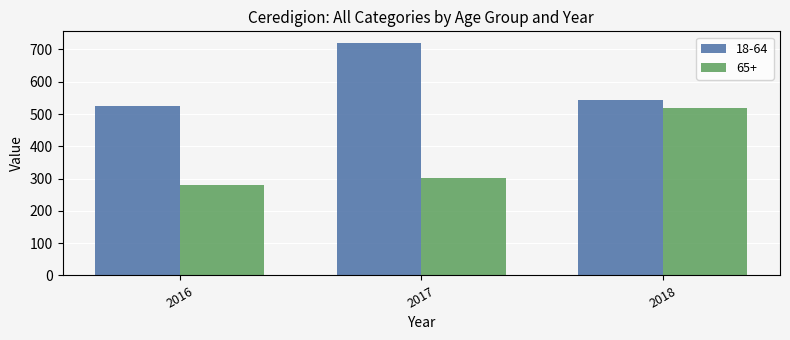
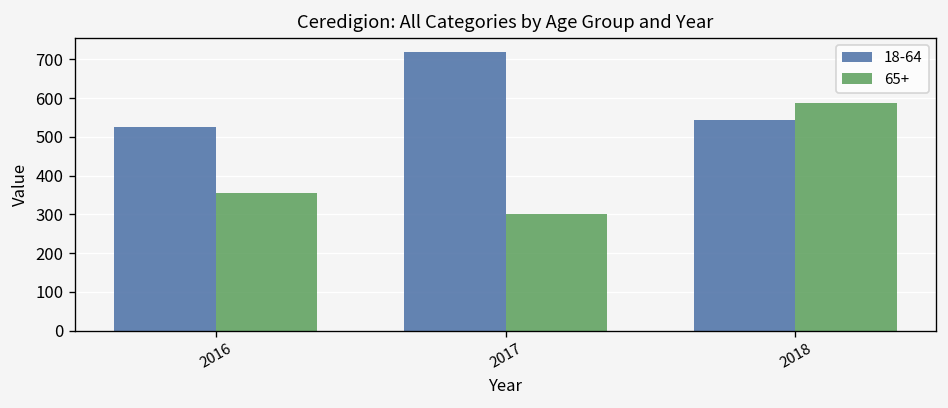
65+, 2016: 280 -> 360
65+, 2018: 520 -> 590
